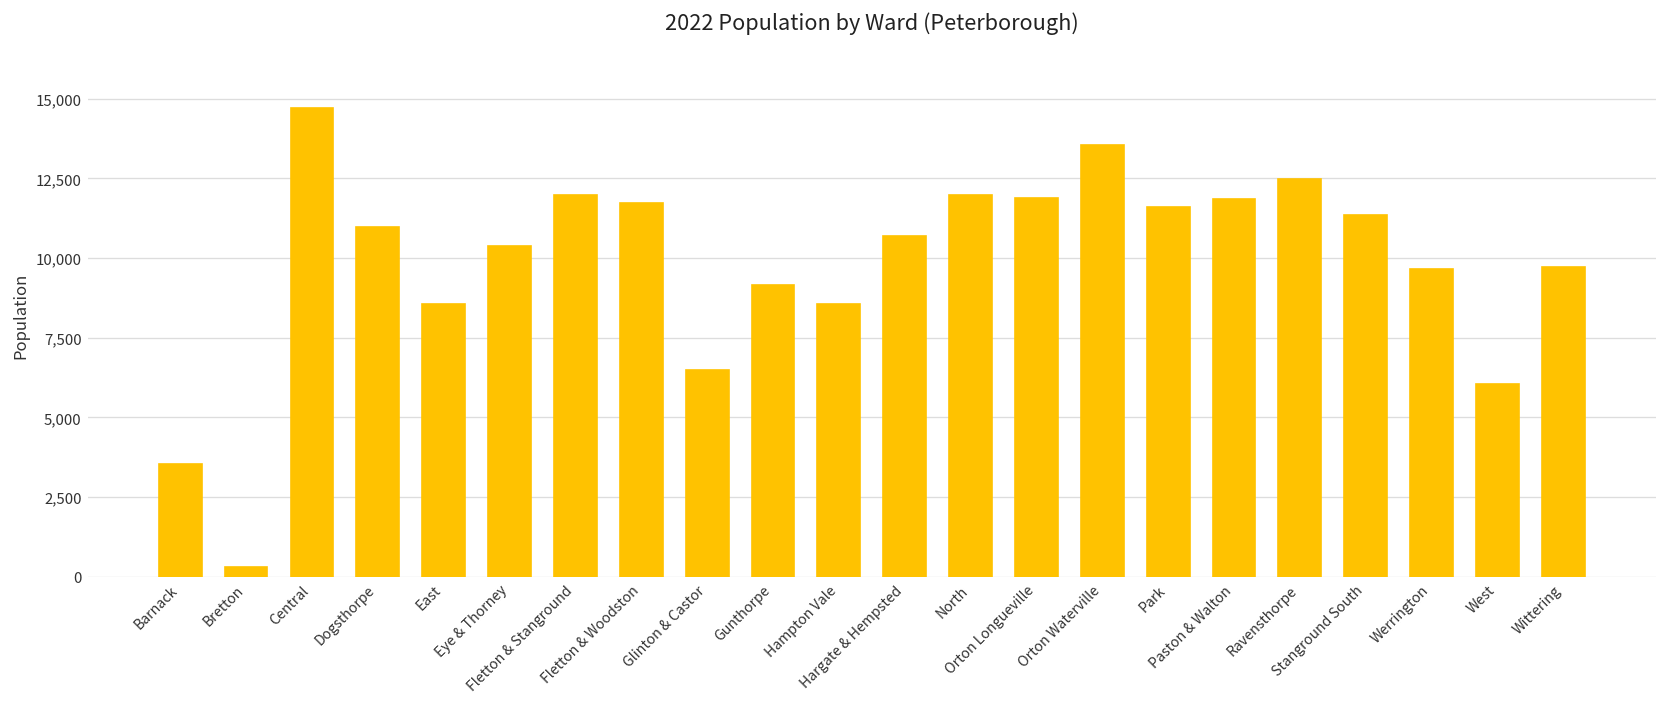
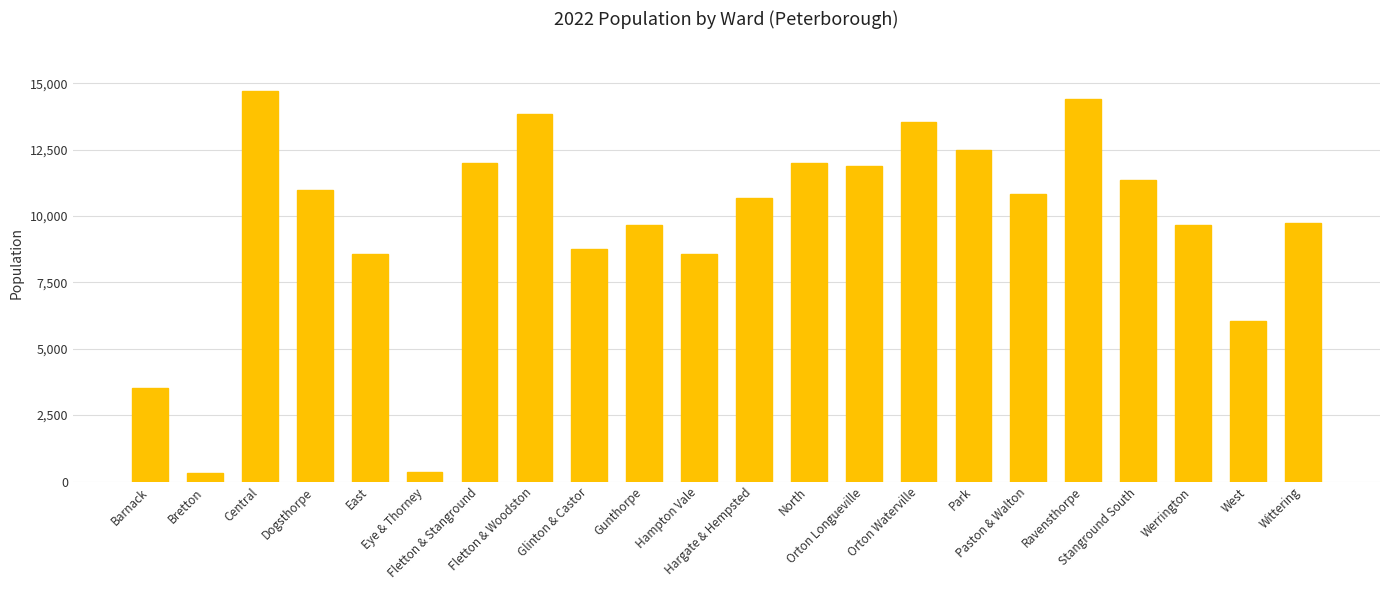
Eye & Thorney: 10,400 -> 400
Fletton & Woodston: 11,700 -> 13,800
Glinton & Castor: 6,500 -> 8,700
Gunthorpe: 9,100 -> 9,700
Park: 11,600 -> 12,500
Paston & Walton: 11,900 -> 10,800
Ravensthorpe: 12,500 -> 14,400
